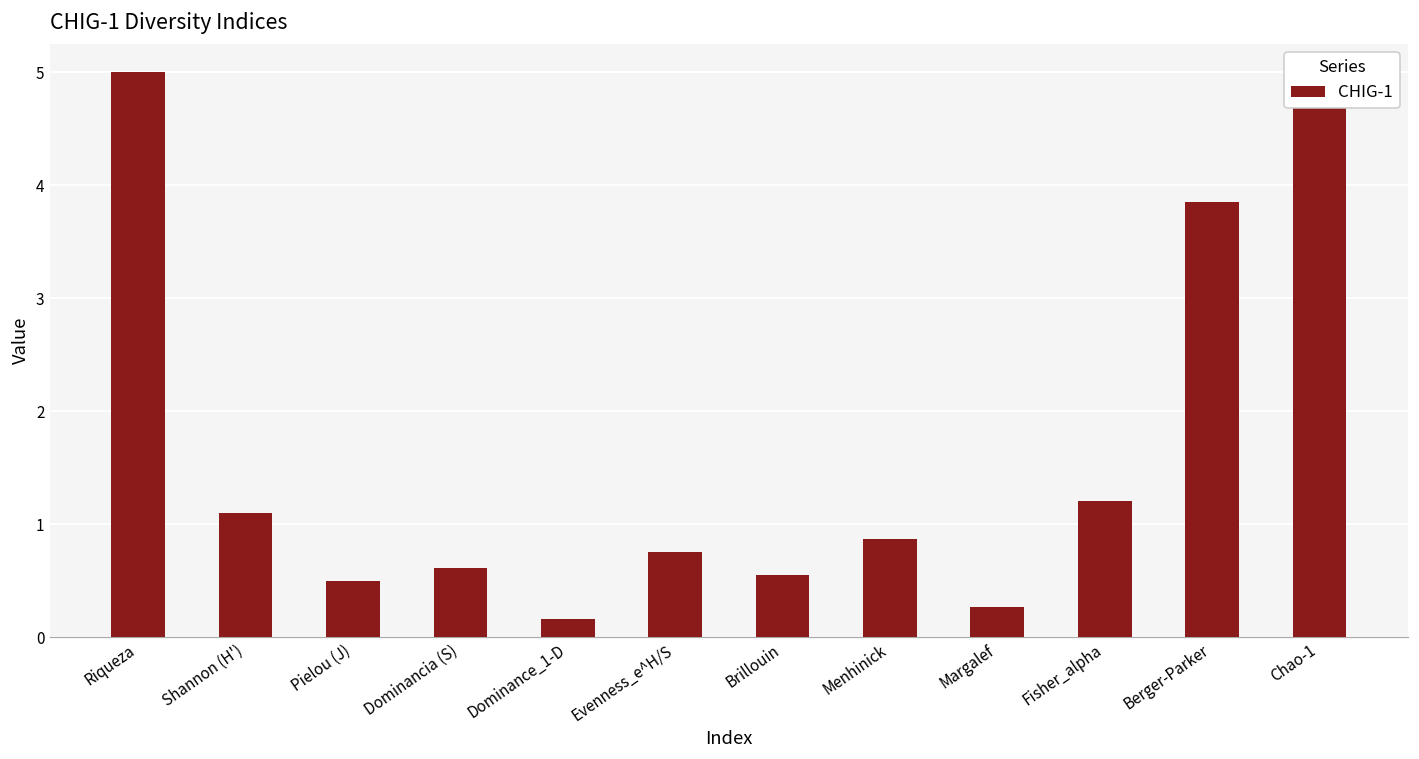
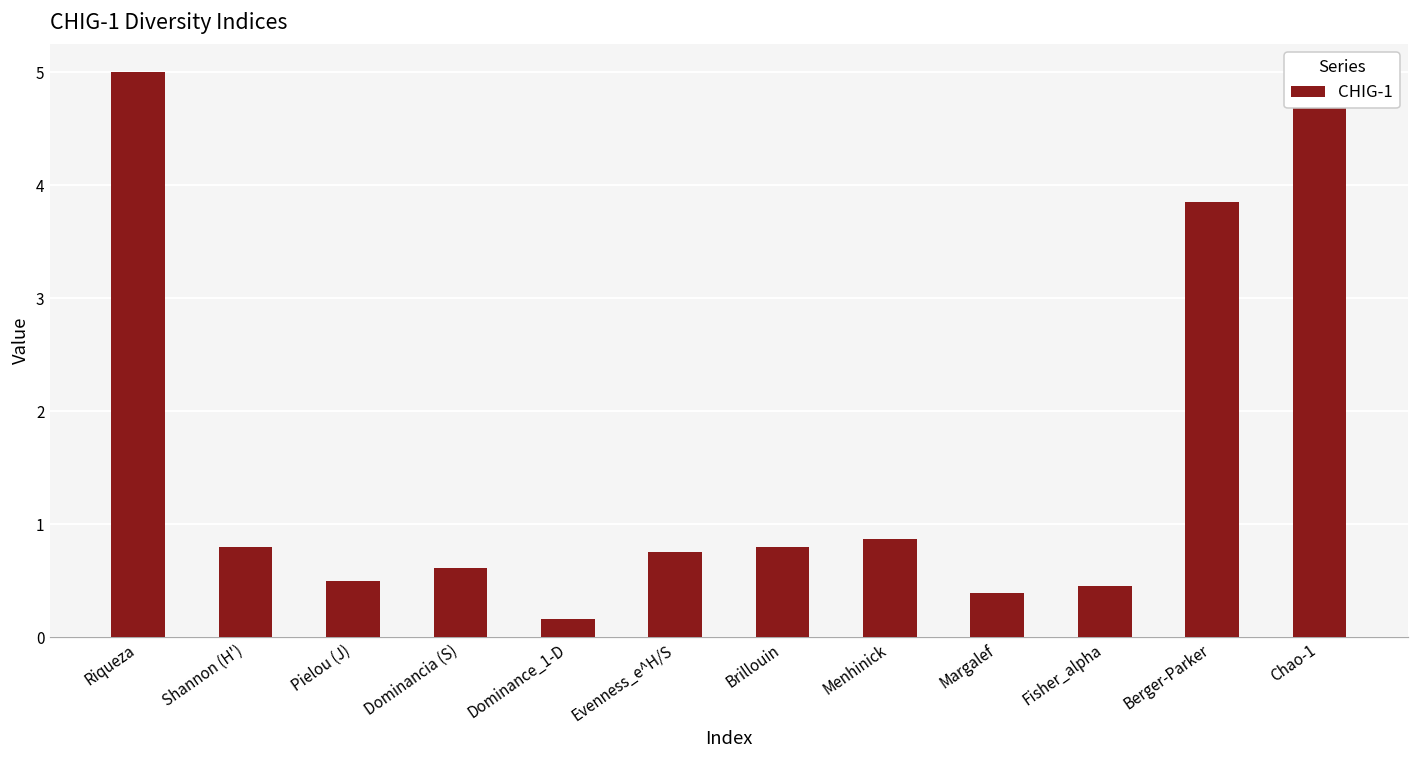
Shannon (H'): 1.1 -> 0.8
Brillouin: 0.55 -> 0.80
Margalef: 0.27 -> 0.39
Fisher_alpha: 1.21 -> 0.45
